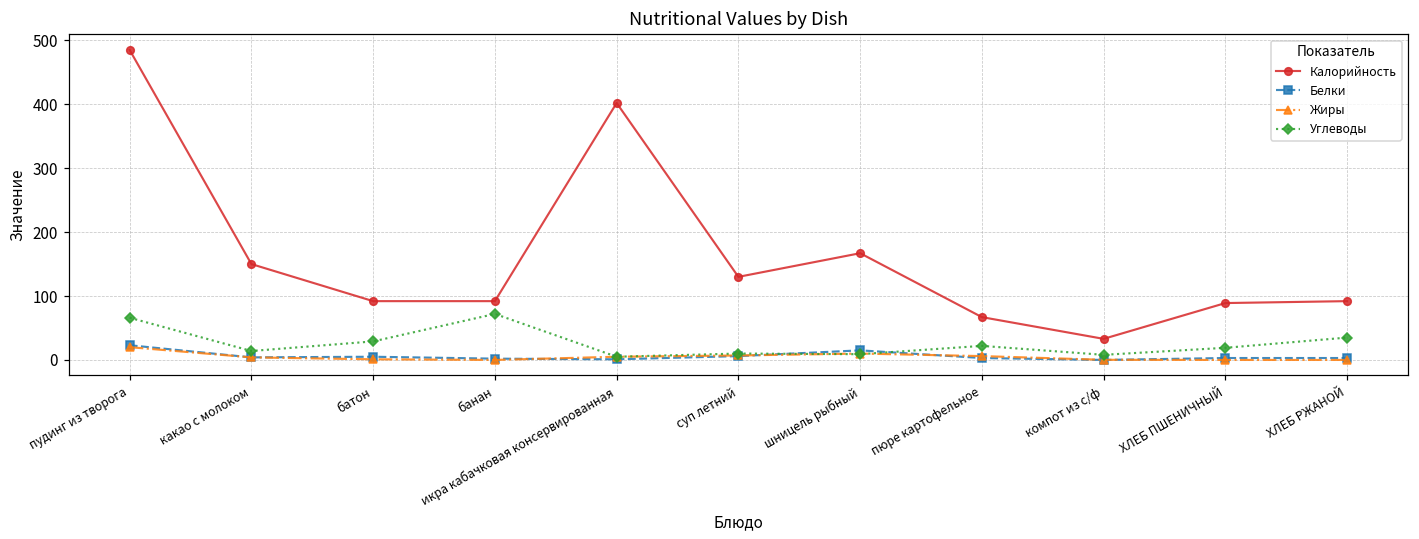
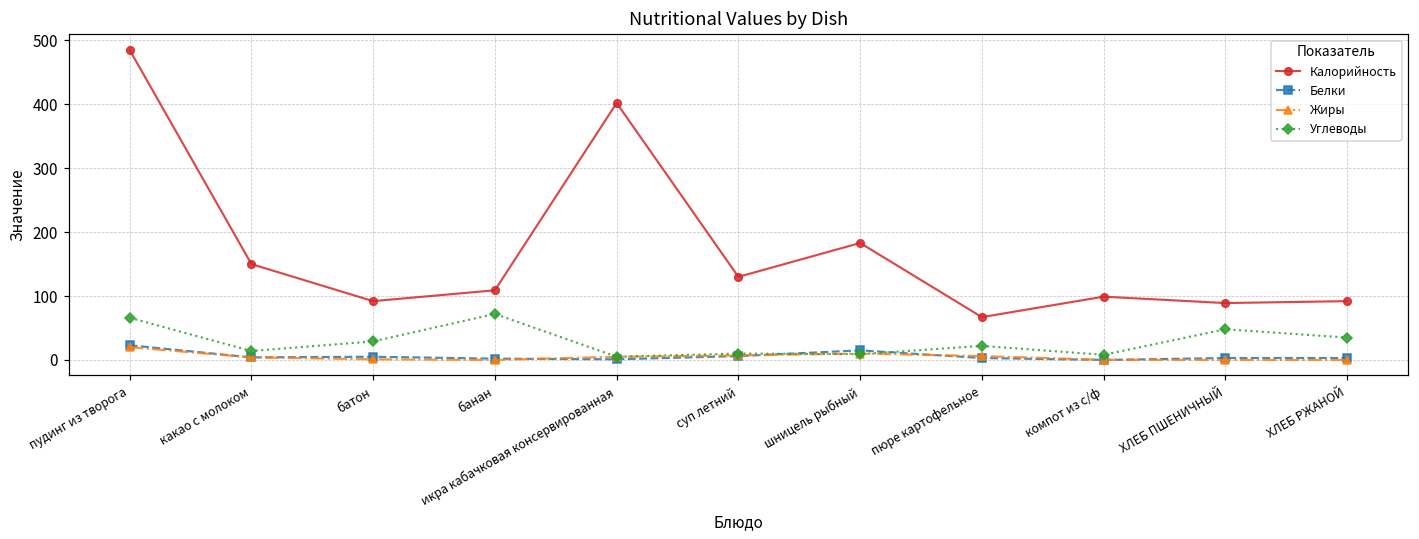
Калорийность, банан: 90 -> 110
Калорийность, шницель рыбный: 170 -> 180
Калорийность, компот из с/ф: 30 -> 100
Углеводы, ХЛЕБ ПШЕНИЧНЫЙ: 20 -> 50
